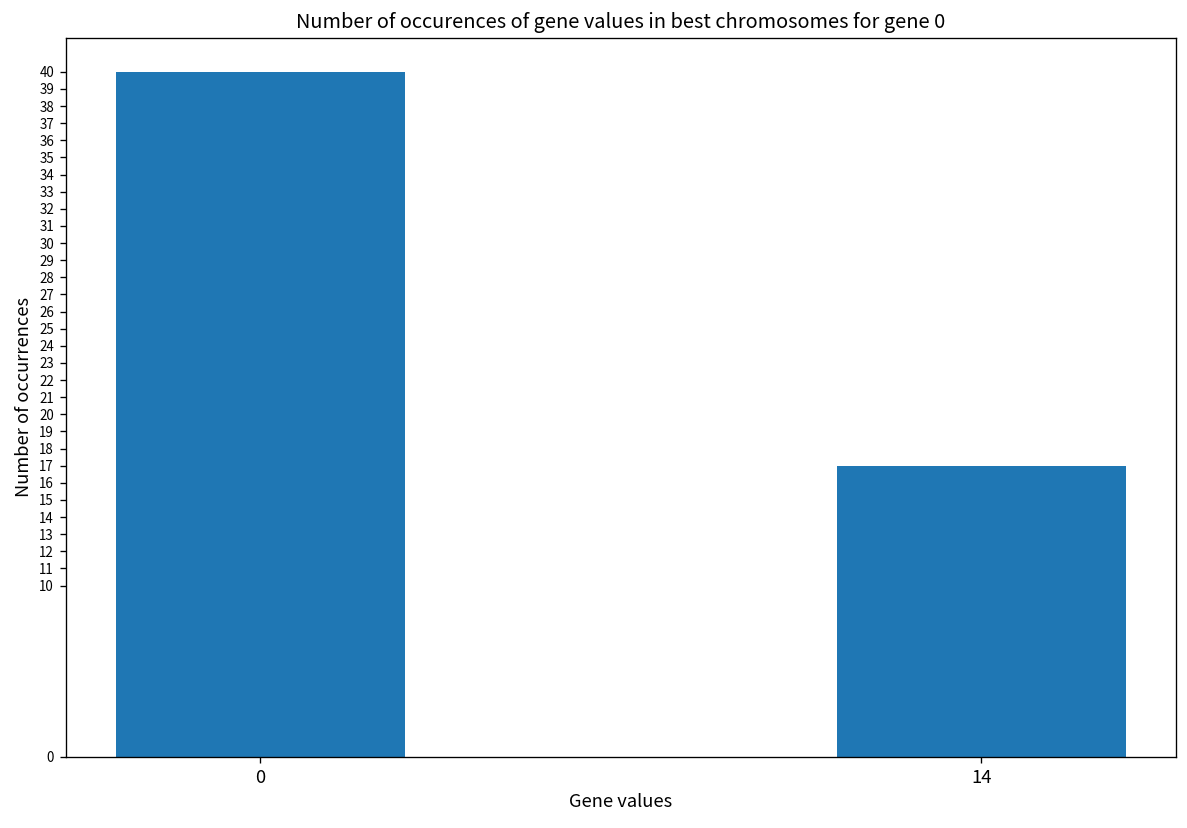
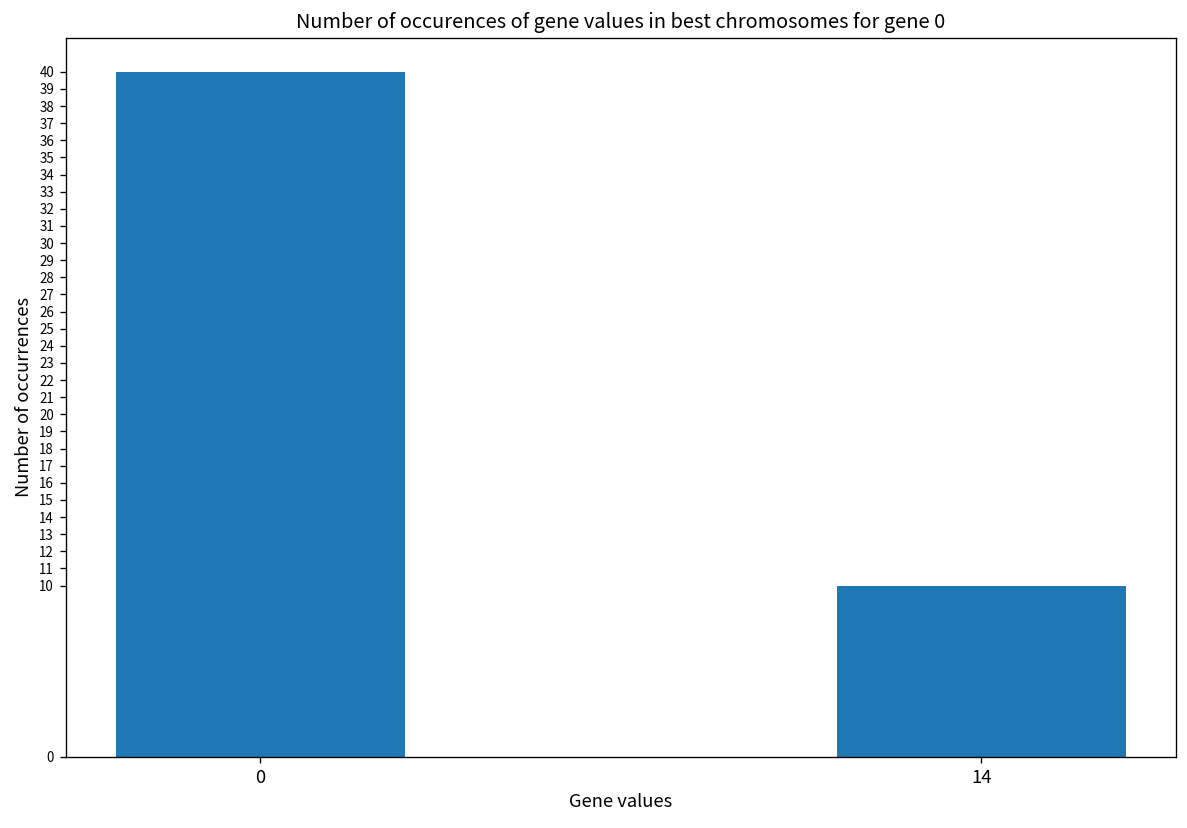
14: 17 -> 10
